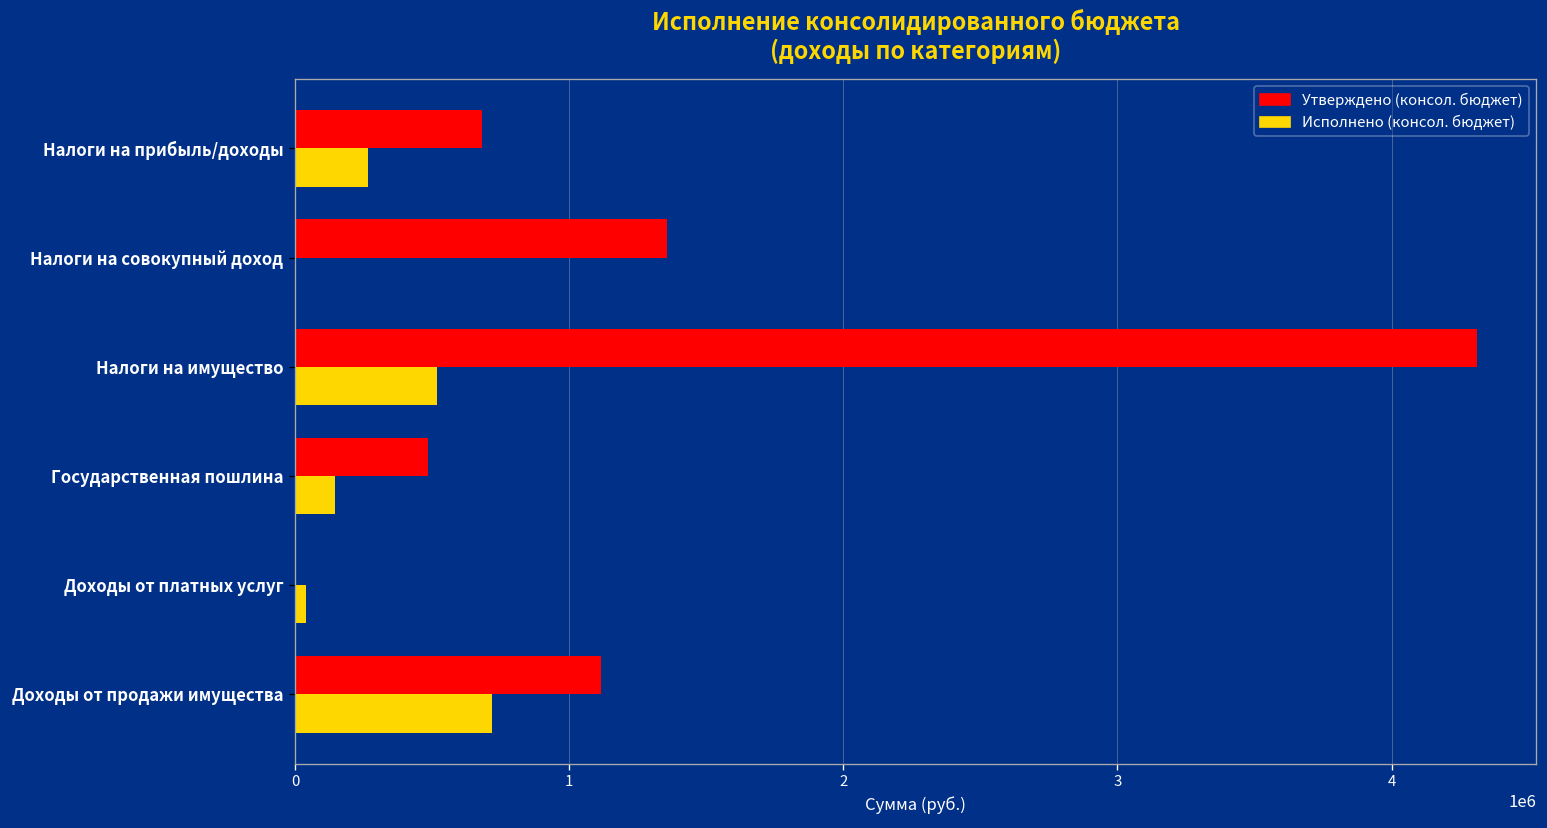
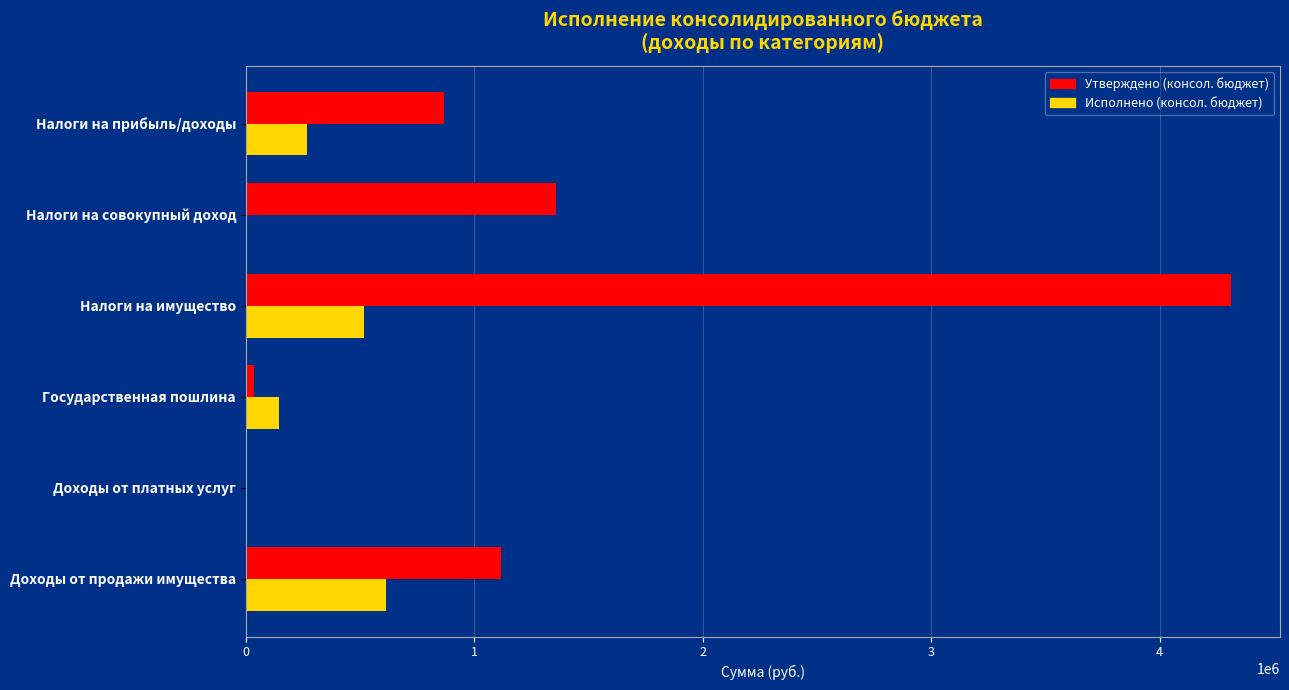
Утверждено (консол. бюджет), Налоги на прибыль/доходы: 680000 -> 870000
Утверждено (консол. бюджет), Государственная пошлина: 480000 -> 30000
Исполнено (консол. бюджет), Доходы от платных услуг: 40000 -> 0
Исполнено (консол. бюджет), Доходы от продажи имущества: 720000 -> 620000
